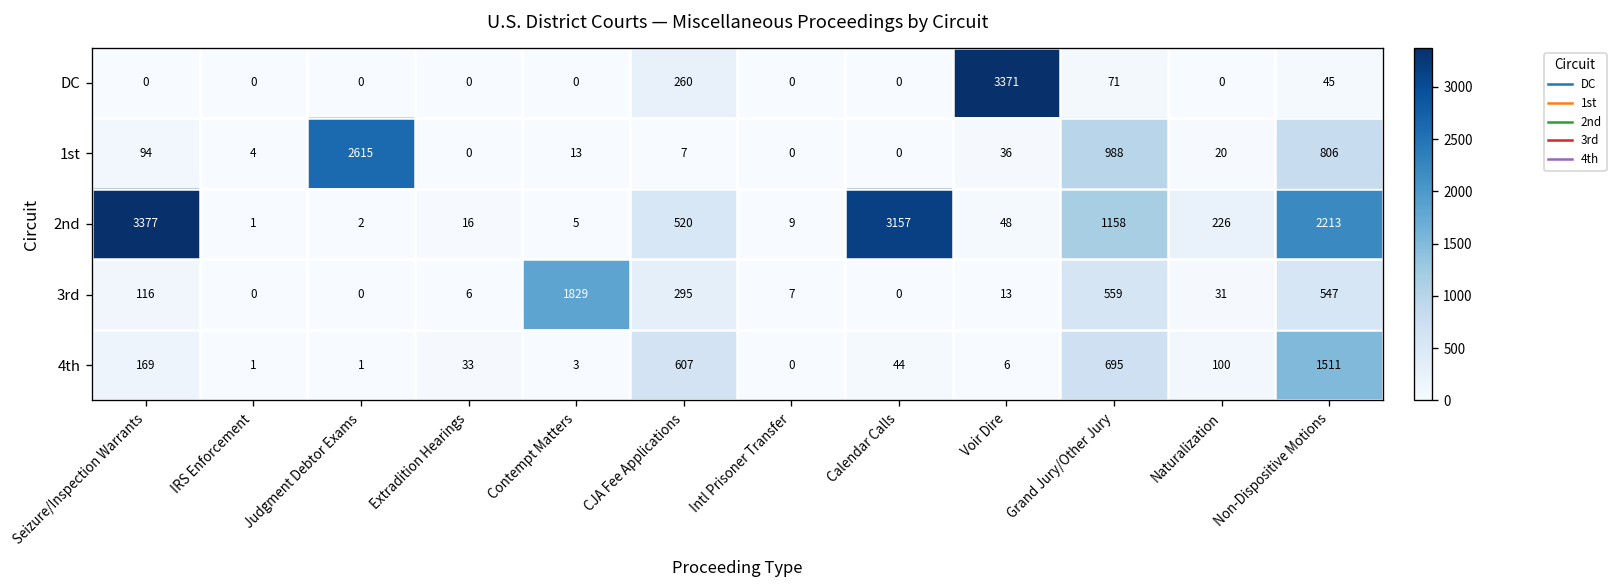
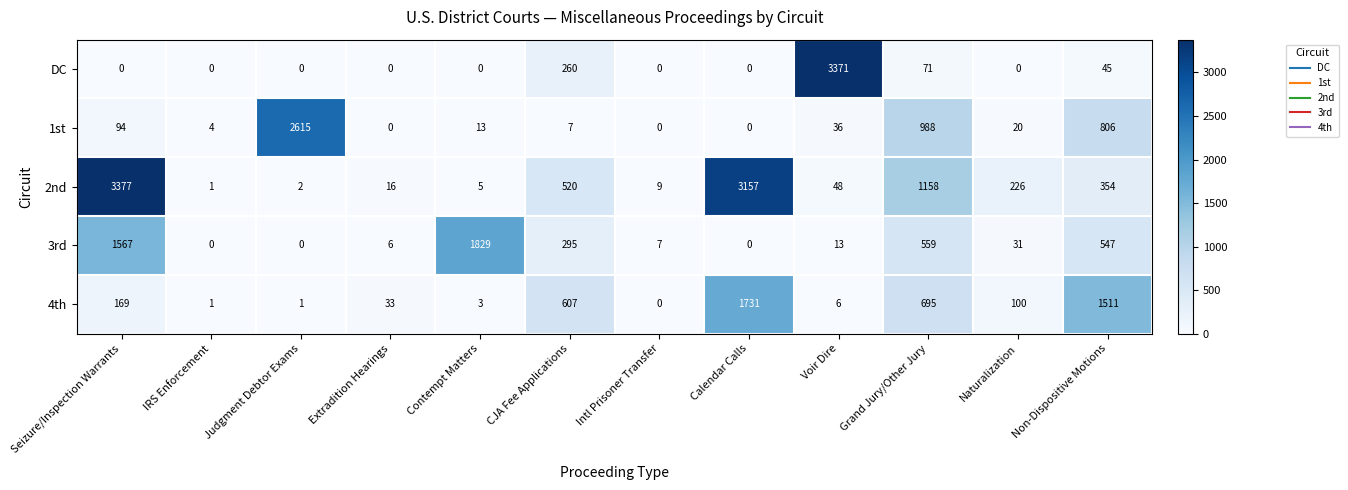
2nd, Non-Dispositive Motions: 2213 -> 354
3rd, Seizure/Inspection Warrants: 116 -> 1567
4th, Calendar Calls: 44 -> 1731
